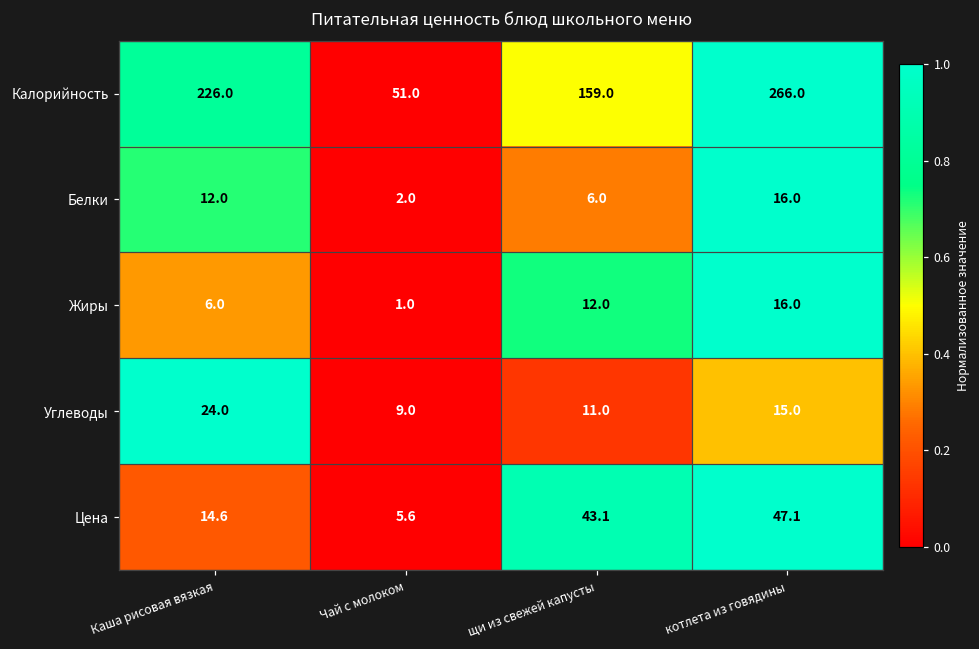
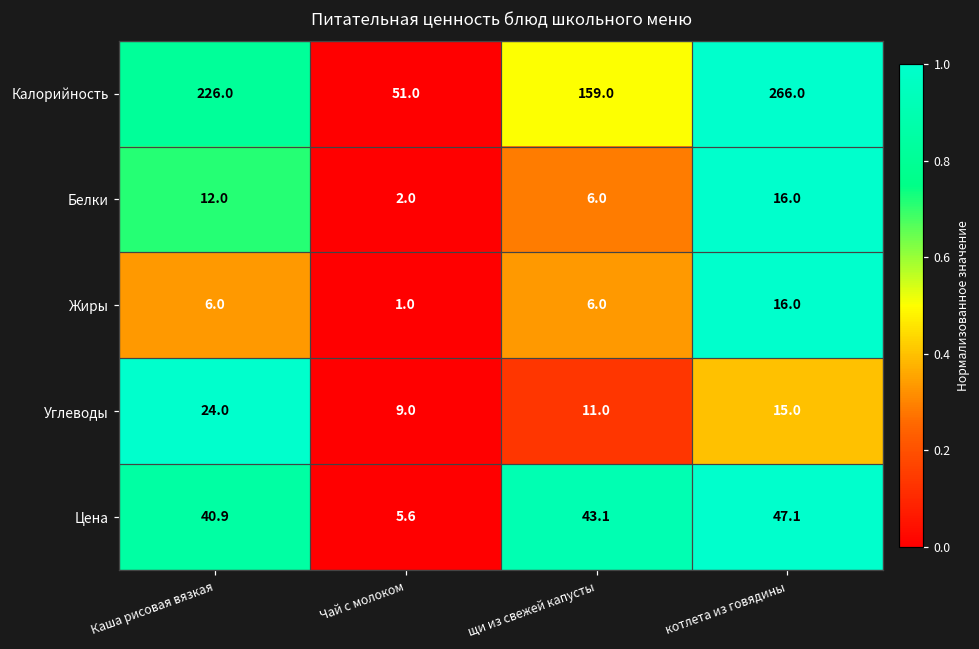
Жиры, щи из свежей капусты: 12.0 -> 6.0
Цена, Каша рисовая вязкая: 14.6 -> 40.9
